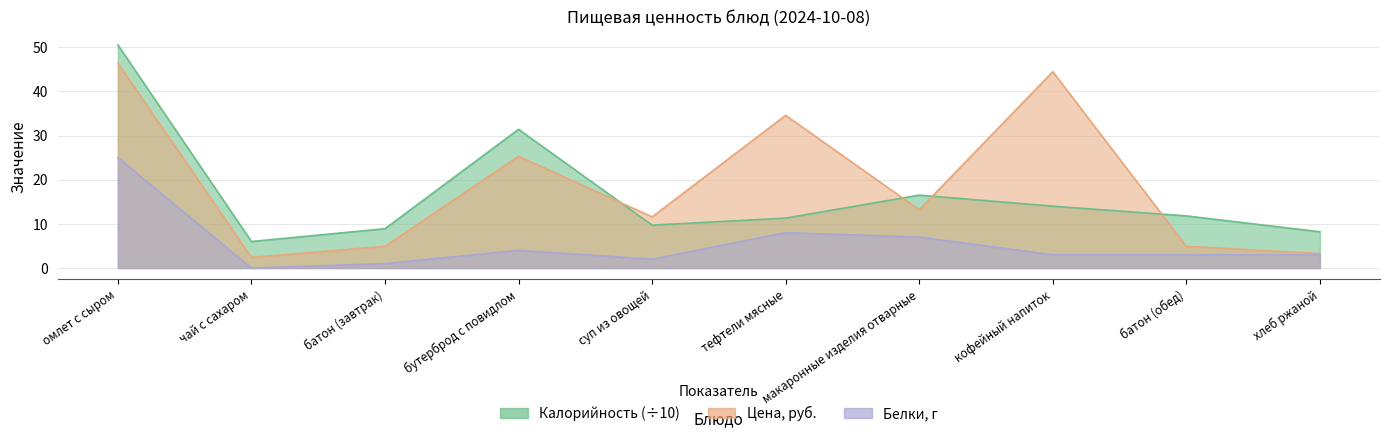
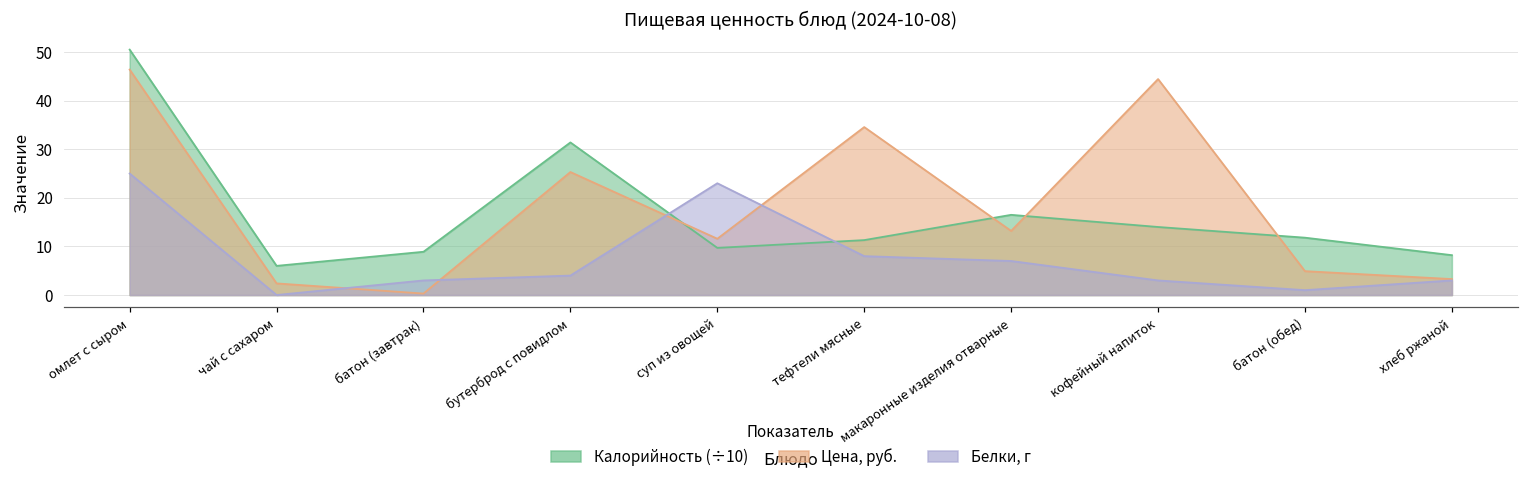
Цена, руб., батон (завтрак): 5 -> 0
Белки, г, батон (завтрак): 1 -> 3
Белки, г, суп из овощей: 2 -> 23
Белки, г, батон (обед): 3 -> 1
